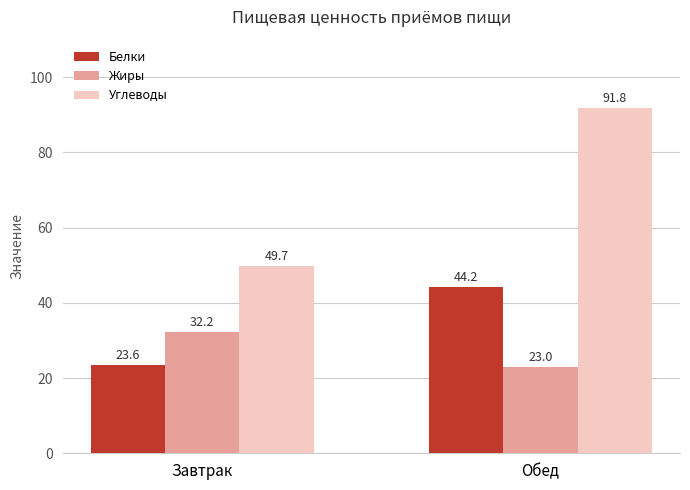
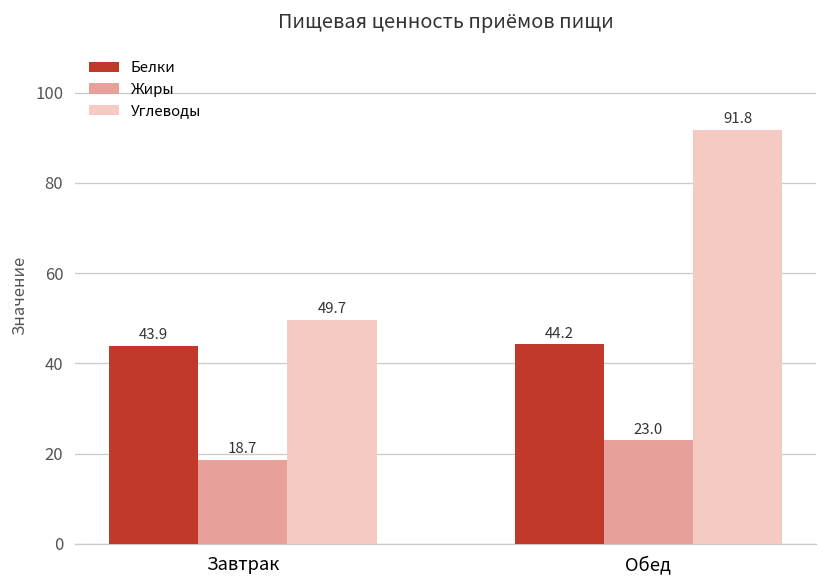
Белки, Завтрак: 23.6 -> 43.9
Жиры, Завтрак: 32.2 -> 18.7
